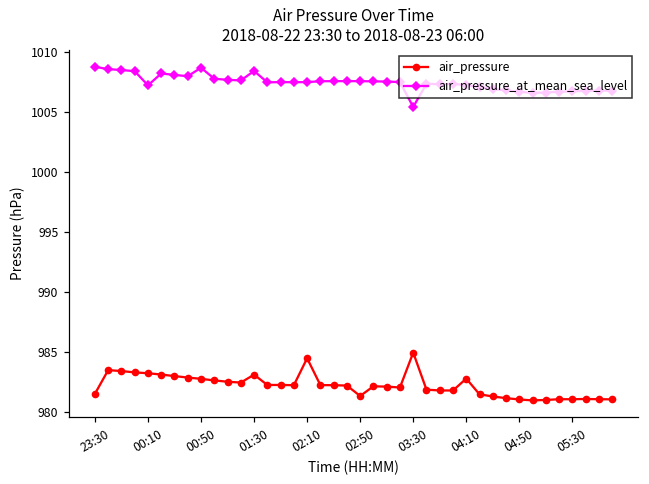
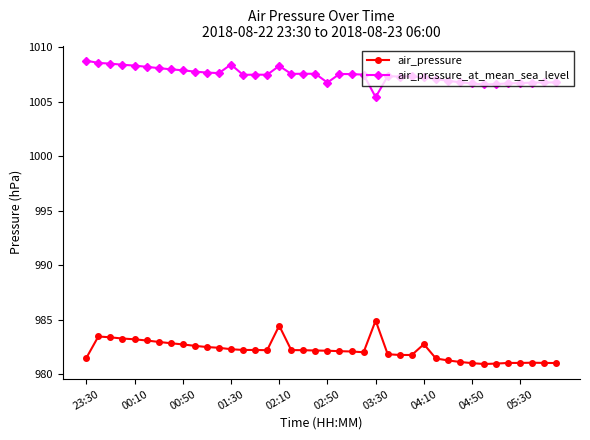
air_pressure_at_mean_sea_level, 00:10: 1007.2 -> 1008.3
air_pressure_at_mean_sea_level, 00:50: 1008.7 -> 1007.9
air_pressure, 01:30: 983.1 -> 982.3
air_pressure_at_mean_sea_level, 02:10: 1007.5 -> 1008.3
air_pressure, 02:50: 981.3 -> 982.2
air_pressure_at_mean_sea_level, 02:50: 1007.6 -> 1006.8
